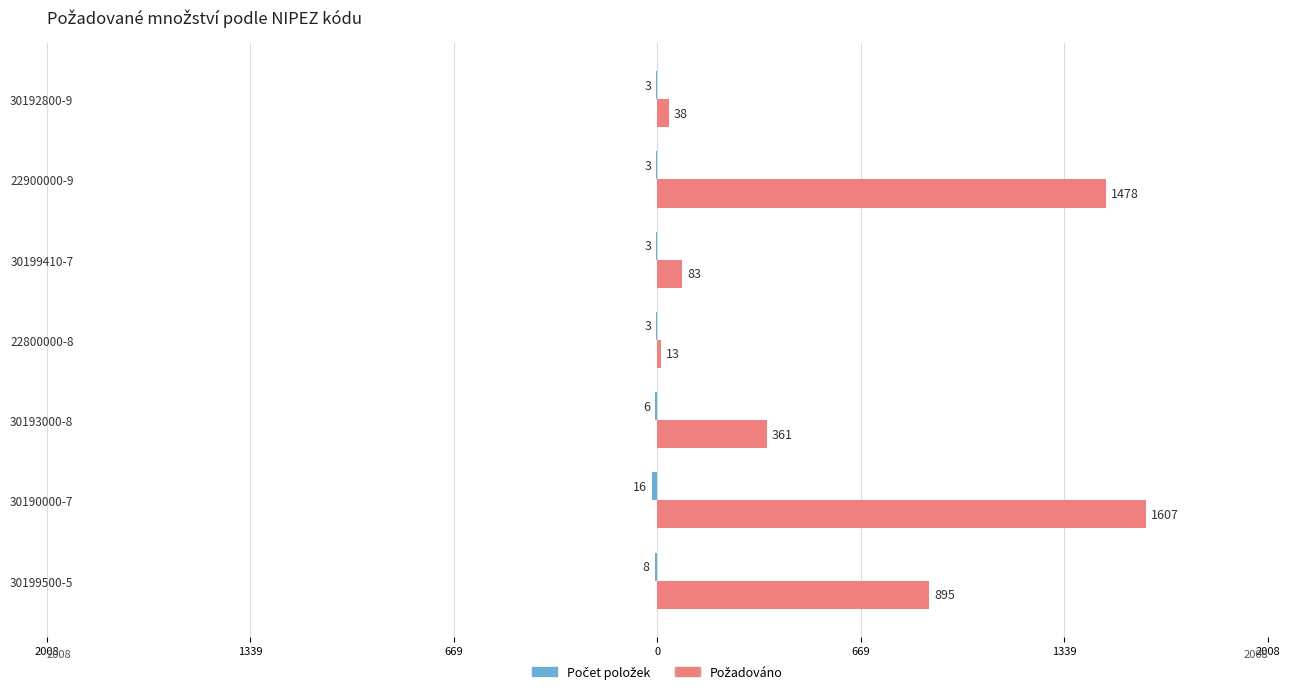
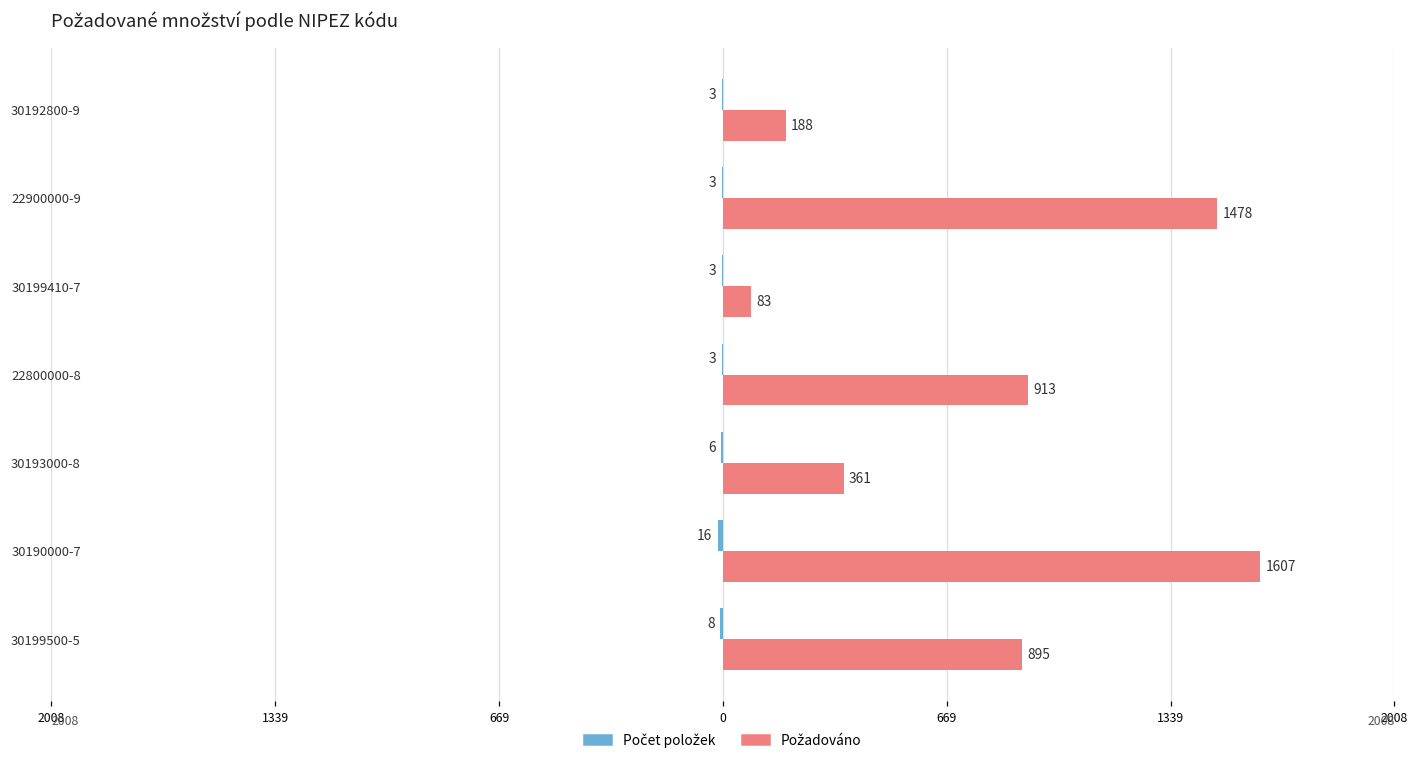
Požadováno, 30192800-9: 38 -> 188
Požadováno, 22800000-8: 13 -> 913
